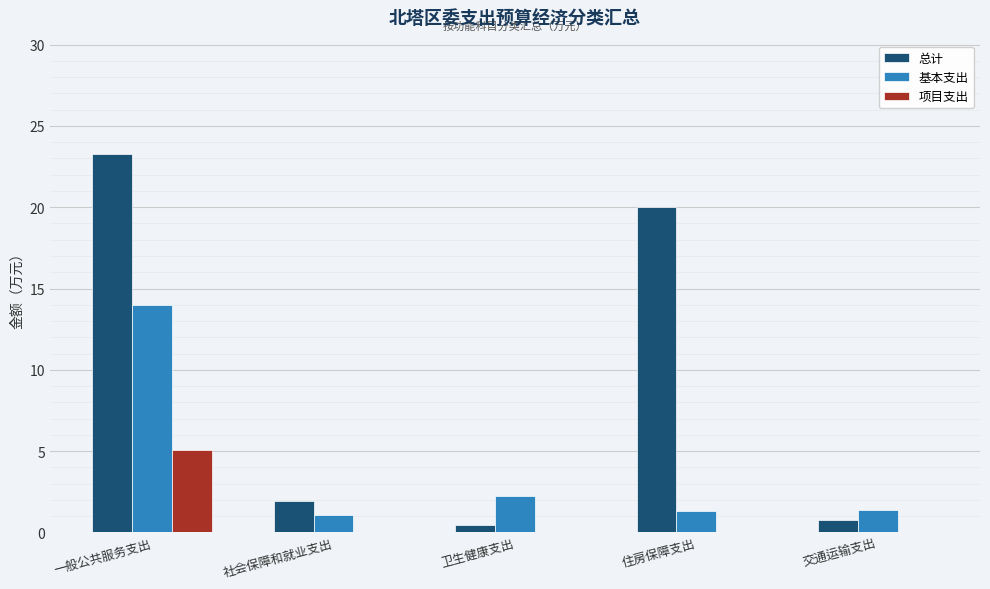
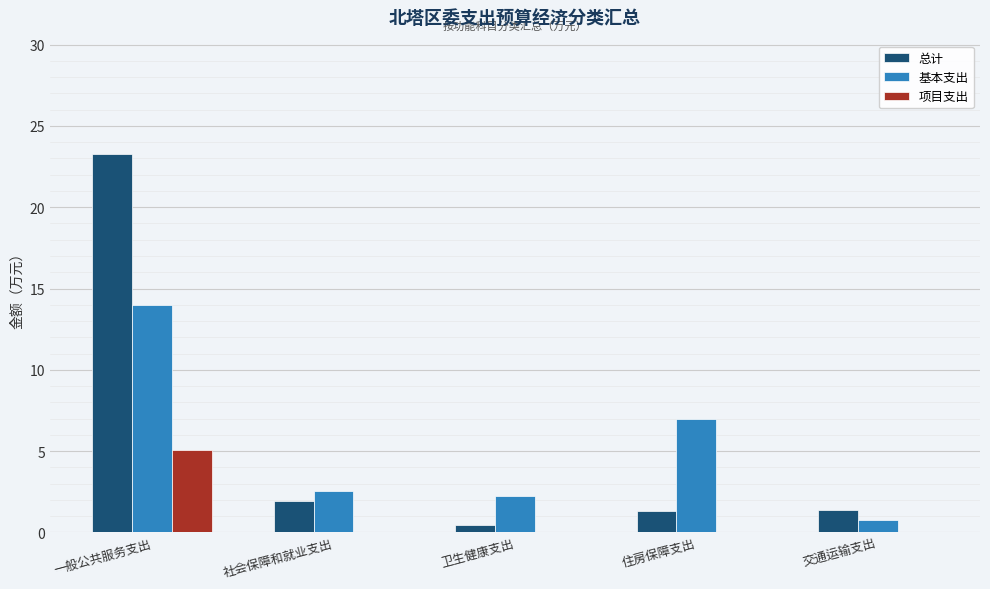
基本支出, 社会保障和就业支出: 1.1 -> 2.5
总计, 住房保障支出: 20.0 -> 1.4
基本支出, 住房保障支出: 1.4 -> 7.0
总计, 交通运输支出: 0.8 -> 1.4
基本支出, 交通运输支出: 1.4 -> 0.8
